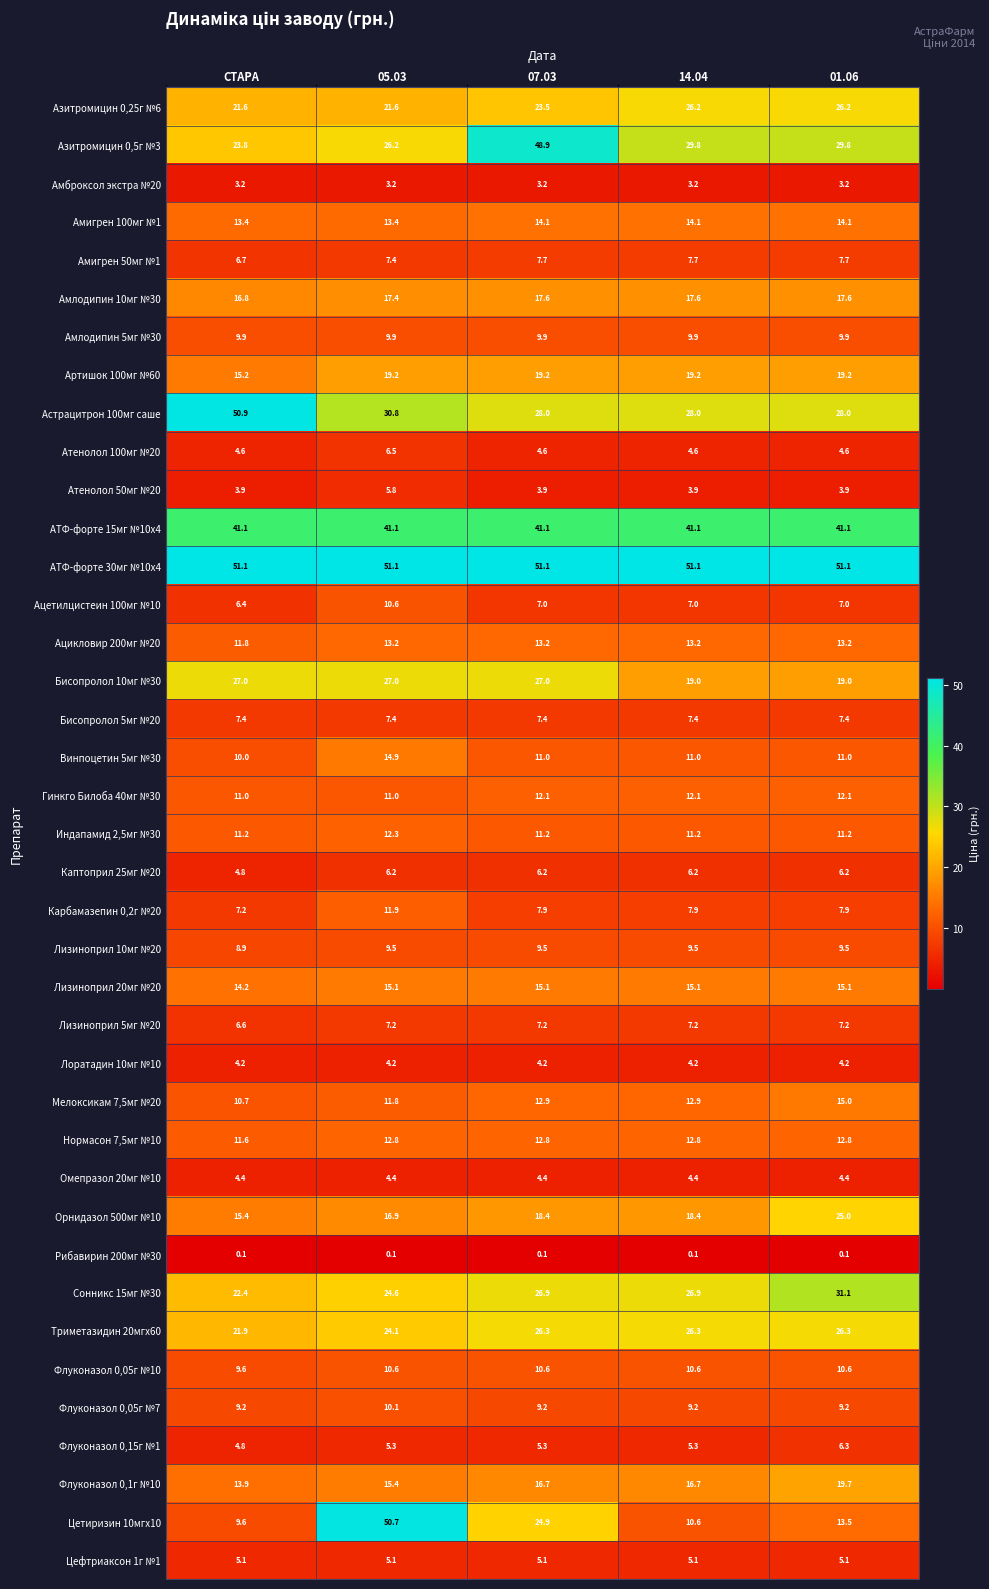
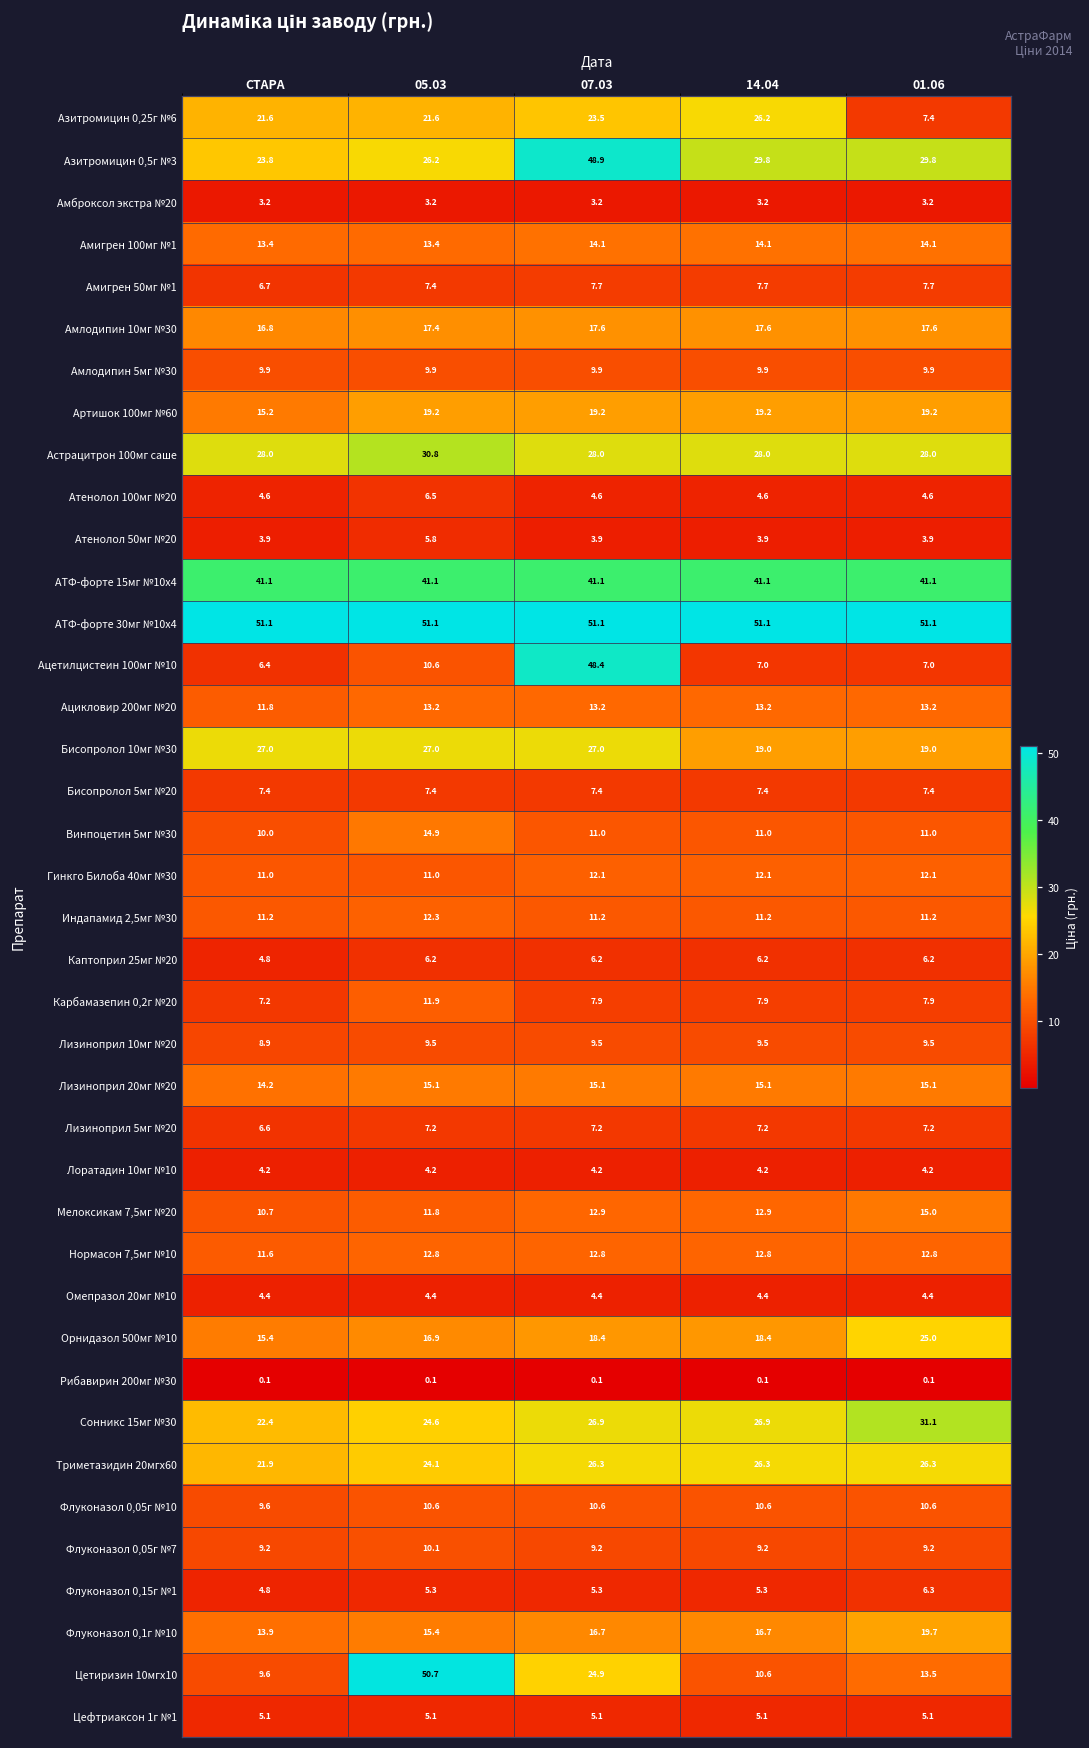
Азитромицин 0,25г №6, 01.06: 26.2 -> 7.4
Астрацитрон 100мг саше, СТАРА: 50.9 -> 28.0
Ацетилцистеин 100мг №10, 07.03: 7.0 -> 48.4
